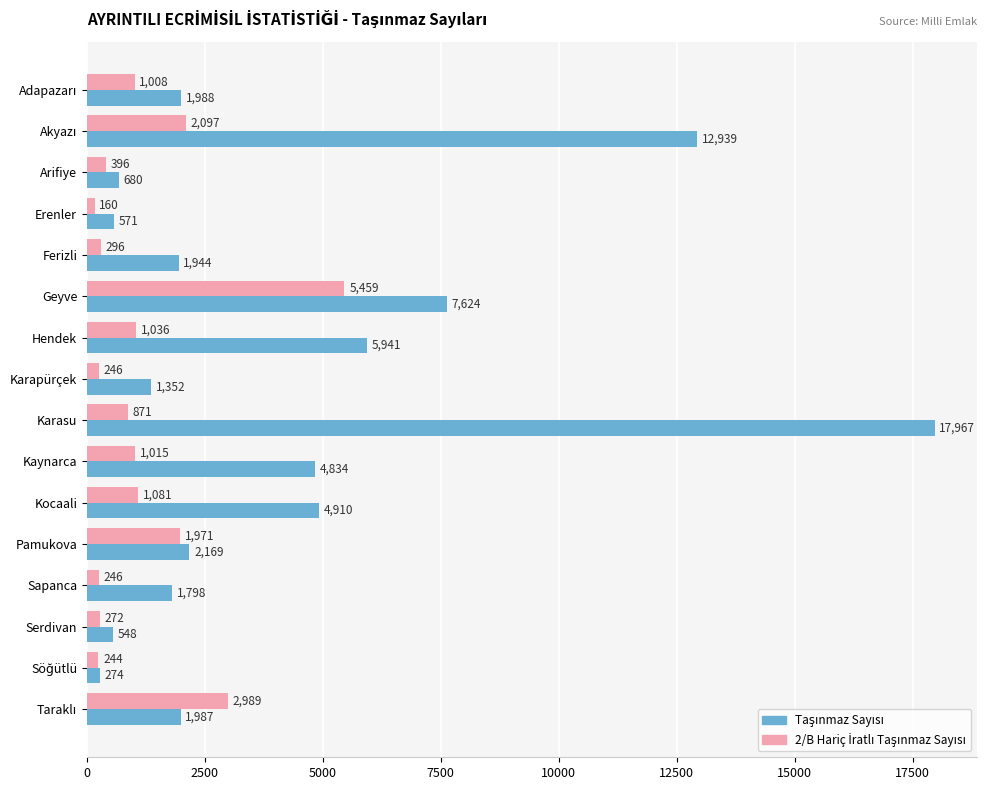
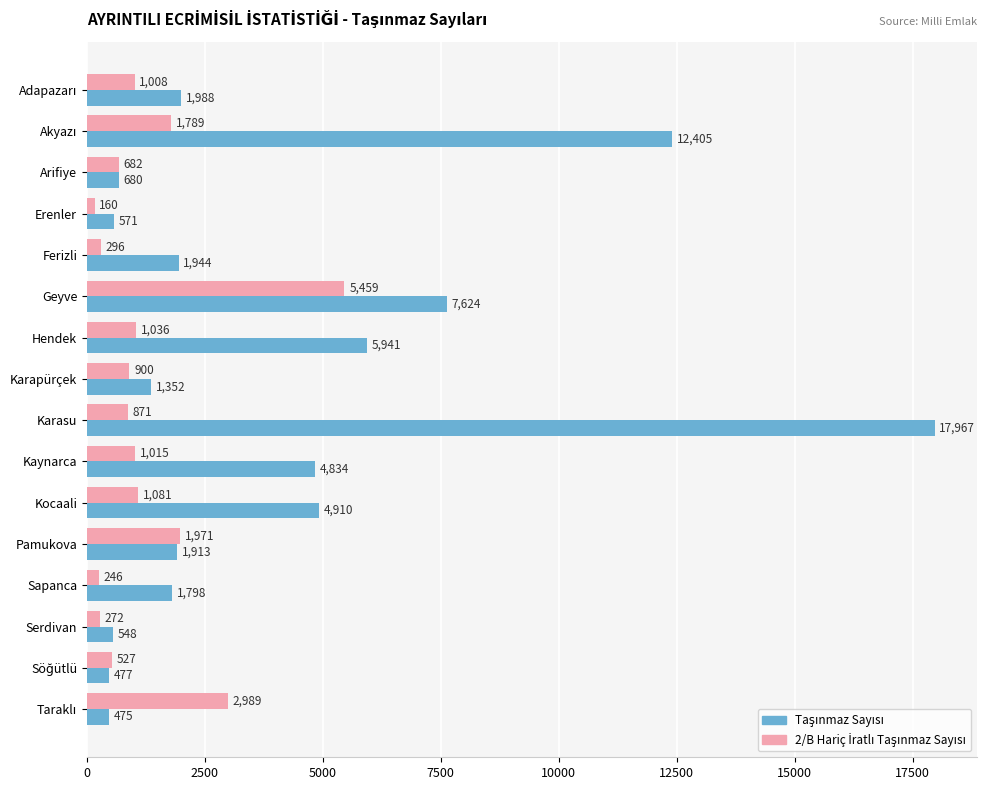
2/B Hariç İratlı Taşınmaz Sayısı, Akyazı: 2,097 -> 1,789
Taşınmaz Sayısı, Akyazı: 12,939 -> 12,405
2/B Hariç İratlı Taşınmaz Sayısı, Arifiye: 396 -> 682
2/B Hariç İratlı Taşınmaz Sayısı, Karapürçek: 246 -> 900
Taşınmaz Sayısı, Pamukova: 2,169 -> 1,913
2/B Hariç İratlı Taşınmaz Sayısı, Söğütlü: 244 -> 527
Taşınmaz Sayısı, Söğütlü: 274 -> 477
Taşınmaz Sayısı, Taraklı: 1,987 -> 475
